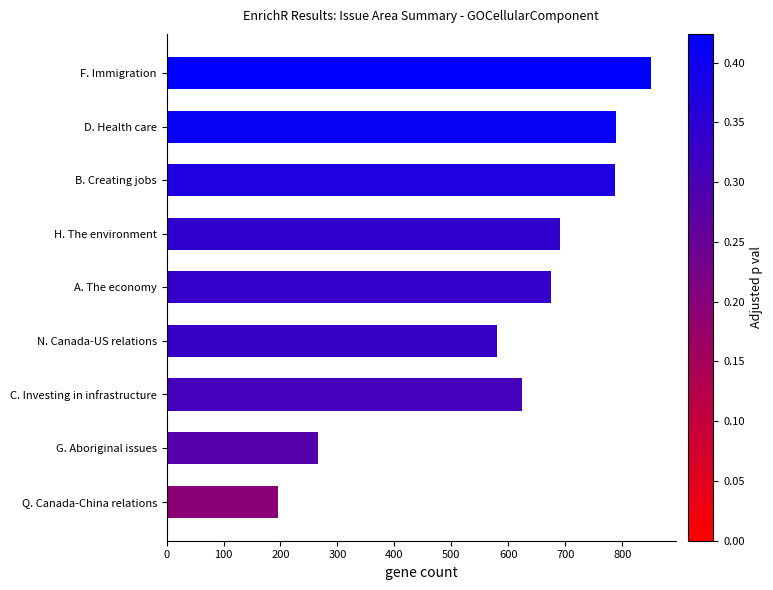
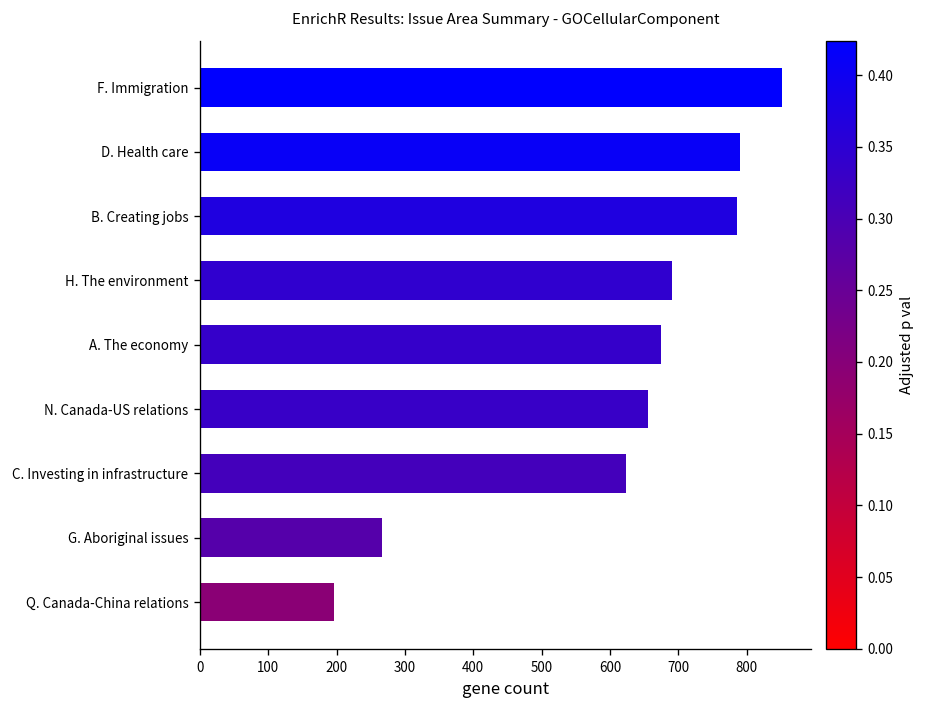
N. Canada-US relations: 580 -> 660
